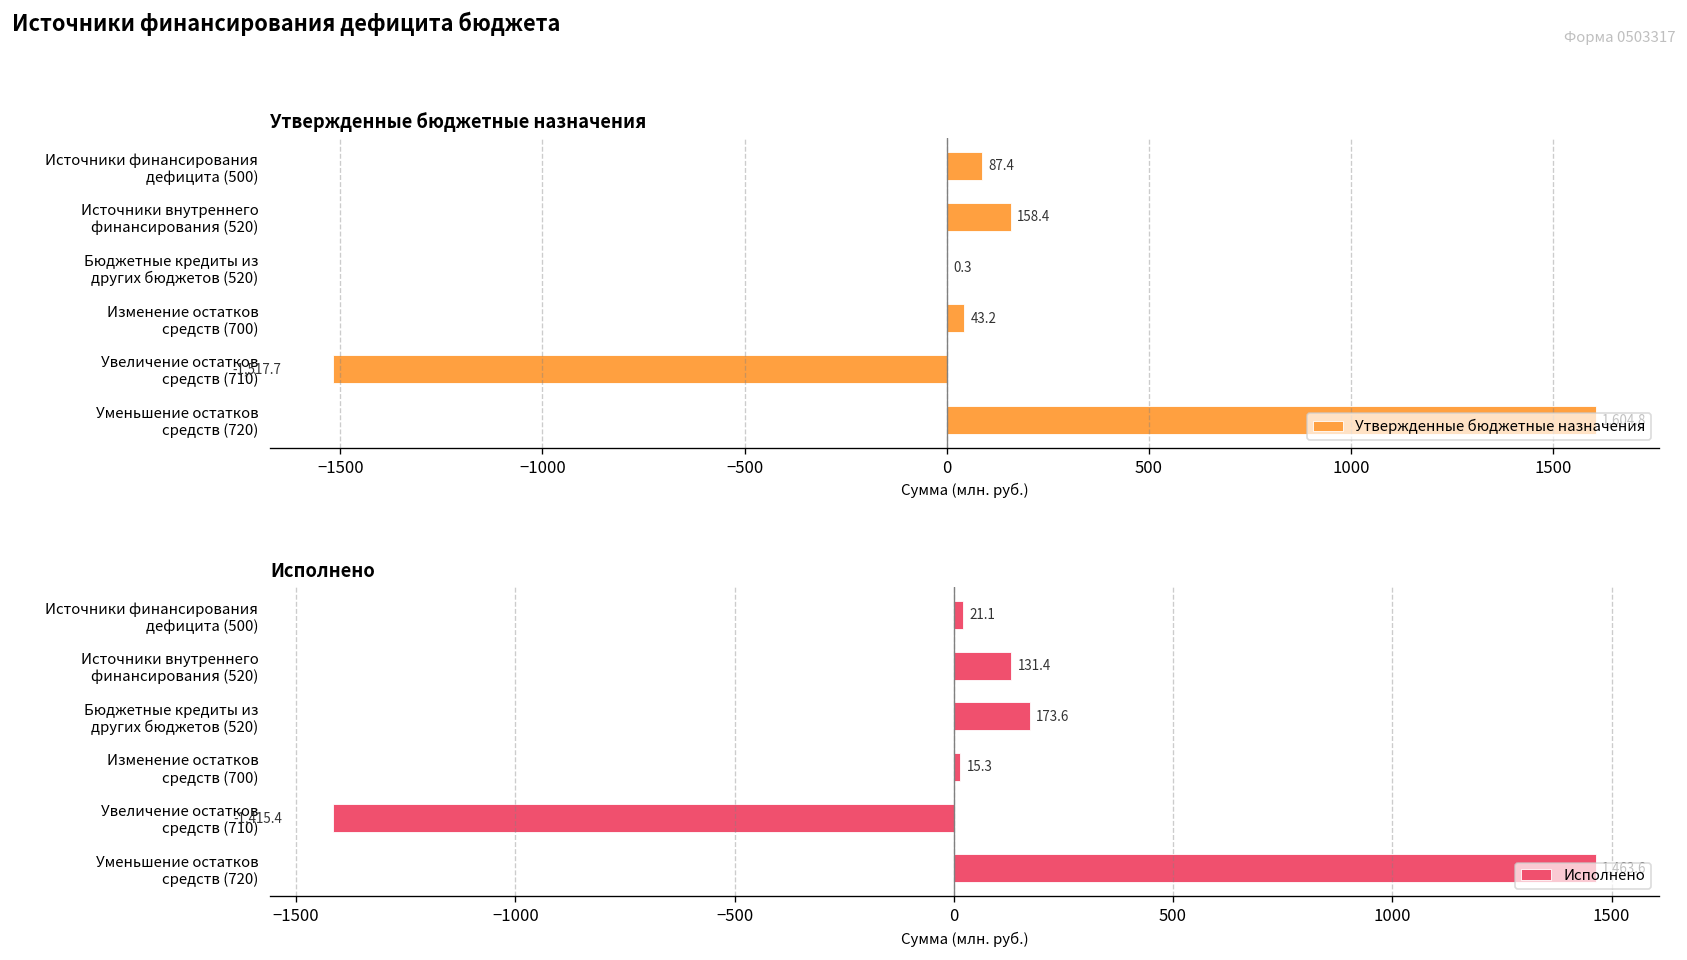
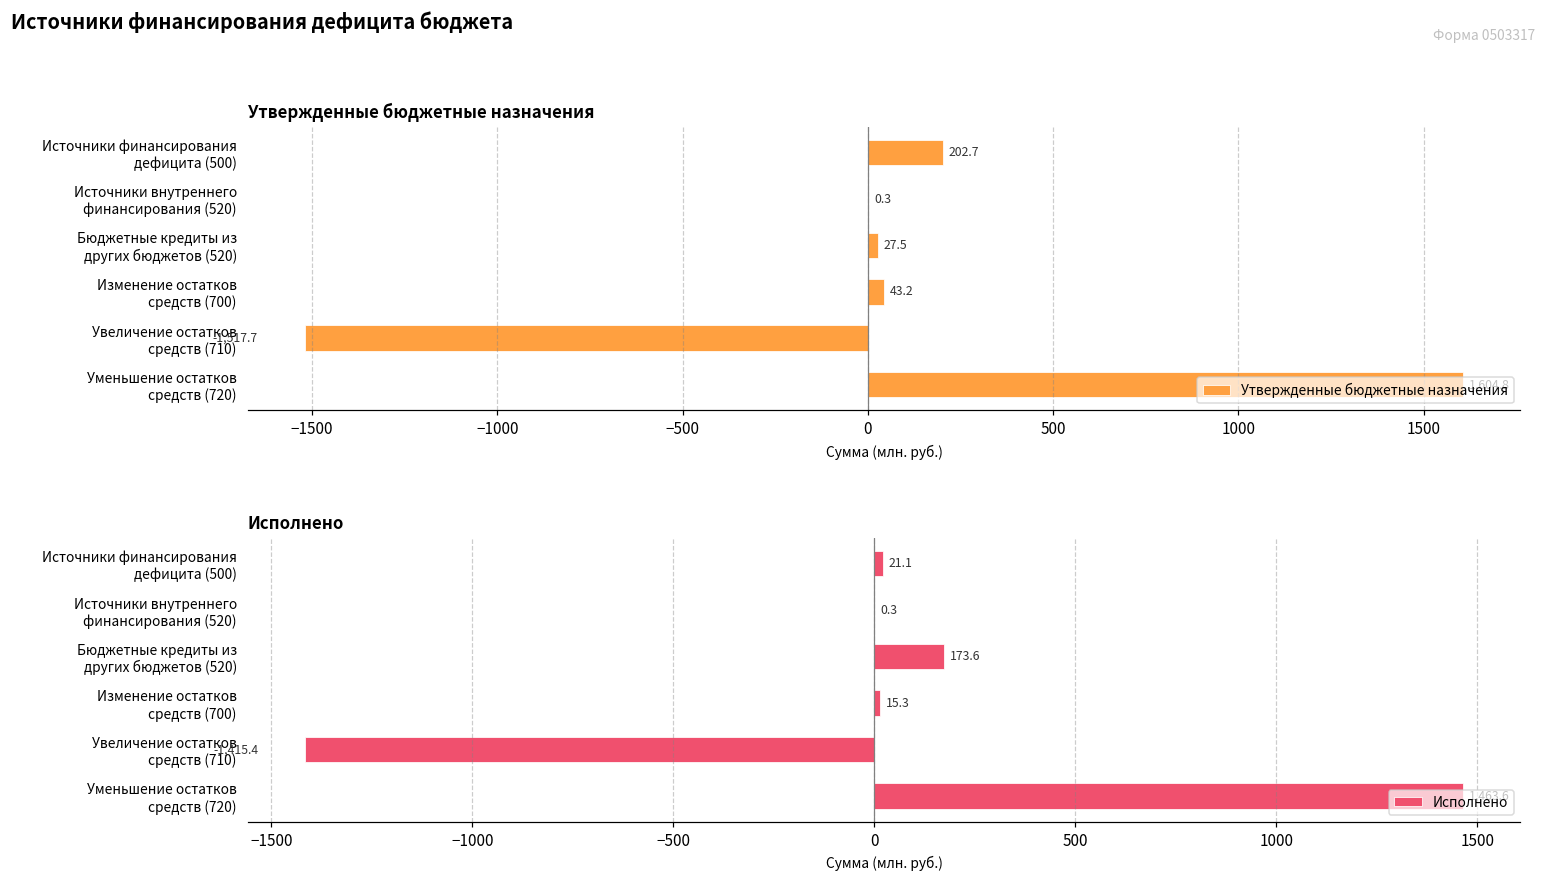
Утвержденные бюджетные назначения, Источники финансирования дефицита (500): 87.4 -> 202.7
Утвержденные бюджетные назначения, Источники внутреннего финансирования (520): 158.4 -> 0.3
Утвержденные бюджетные назначения, Бюджетные кредиты из других бюджетов (520): 0.3 -> 27.5
Исполнено, Источники внутреннего финансирования (520): 131.4 -> 0.3
